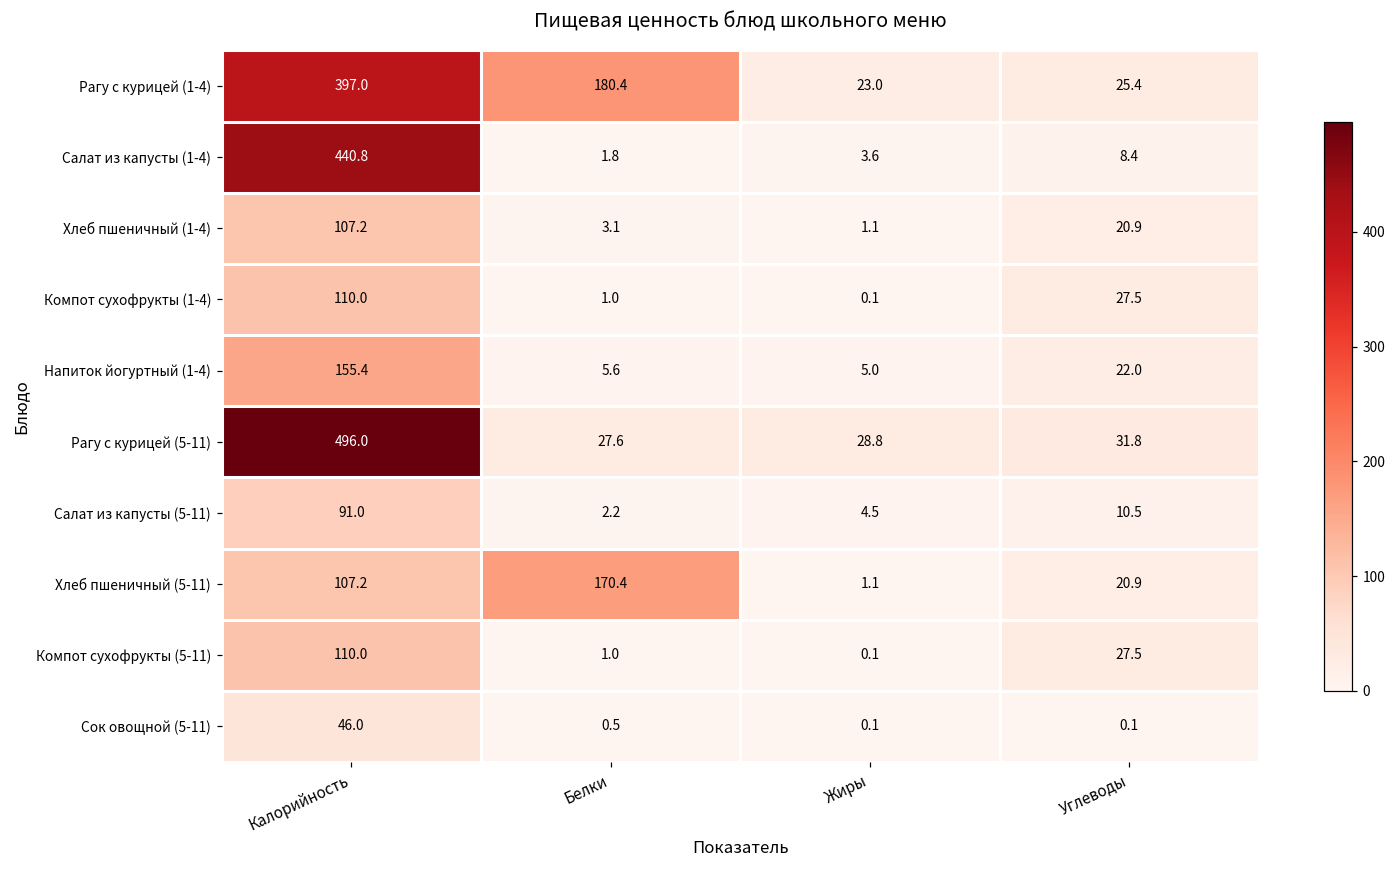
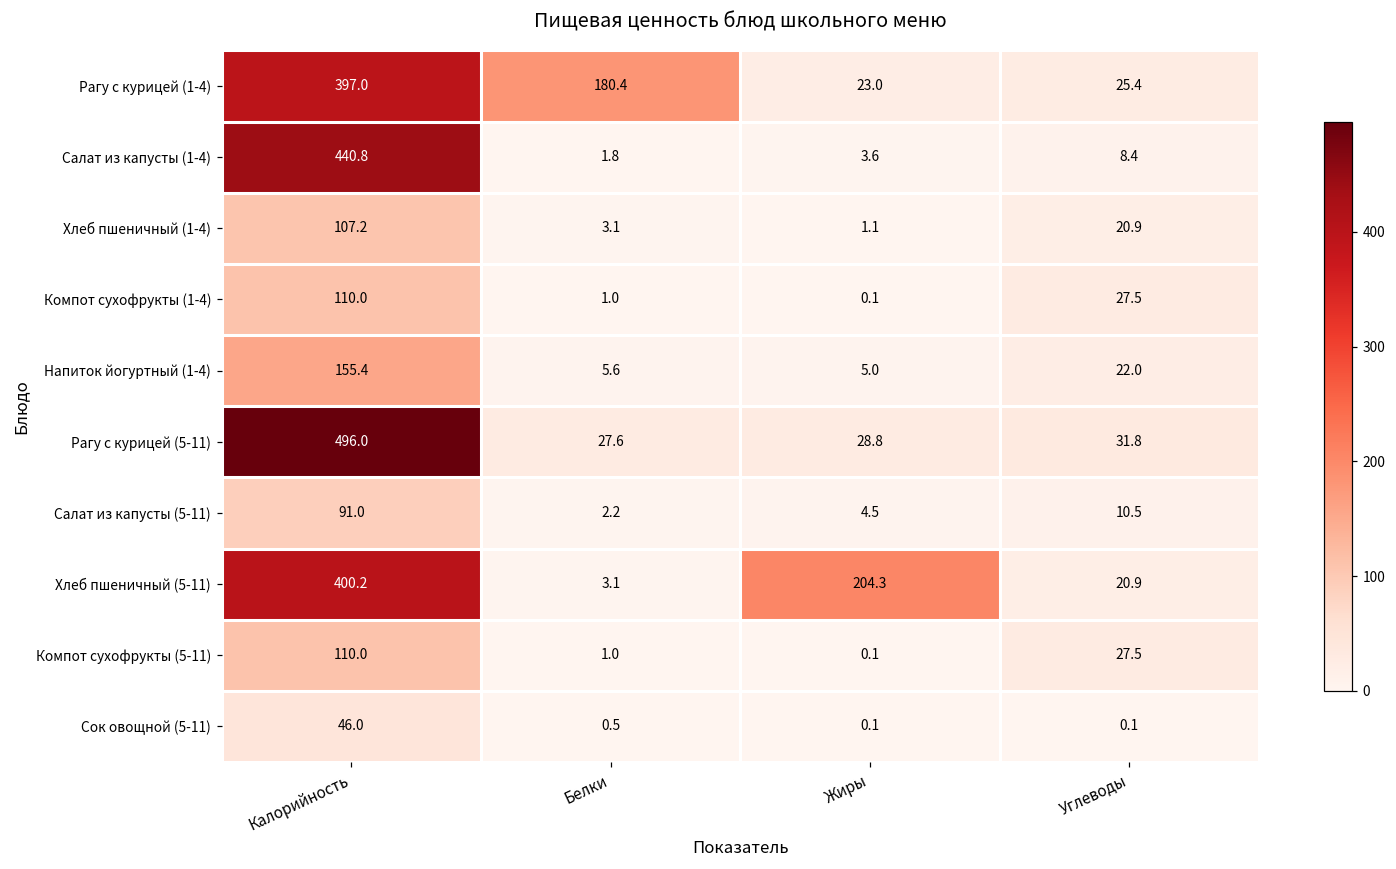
Хлеб пшеничный (5-11), Калорийность: 107.2 -> 400.2
Хлеб пшеничный (5-11), Белки: 170.4 -> 3.1
Хлеб пшеничный (5-11), Жиры: 1.1 -> 204.3
